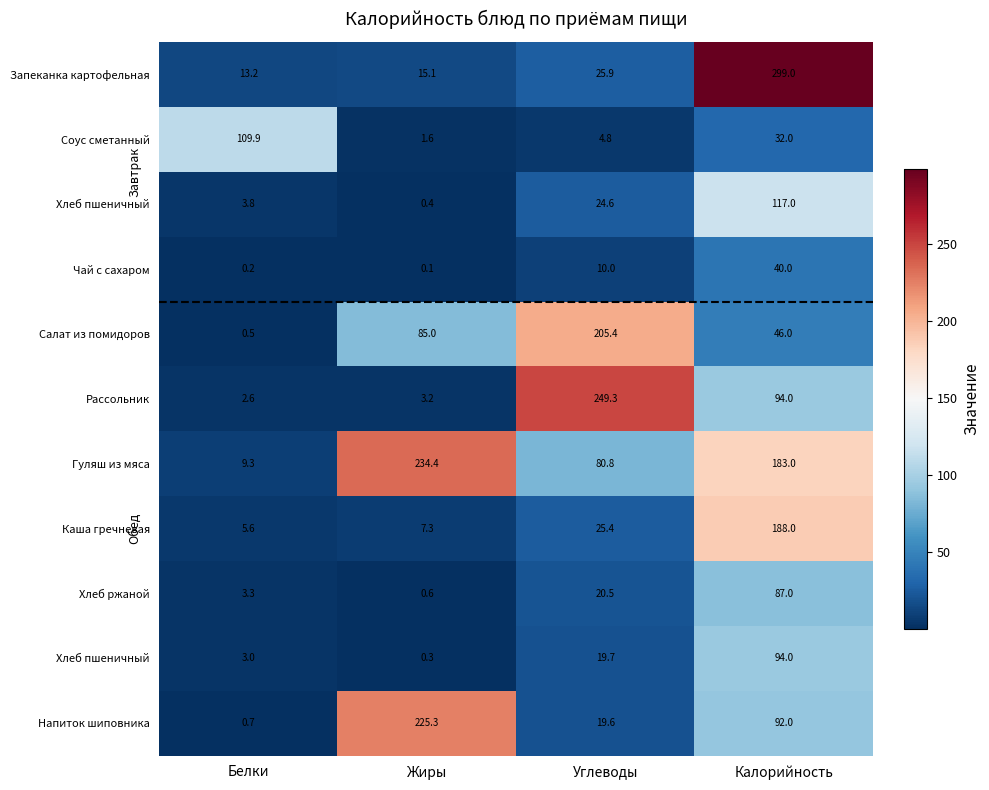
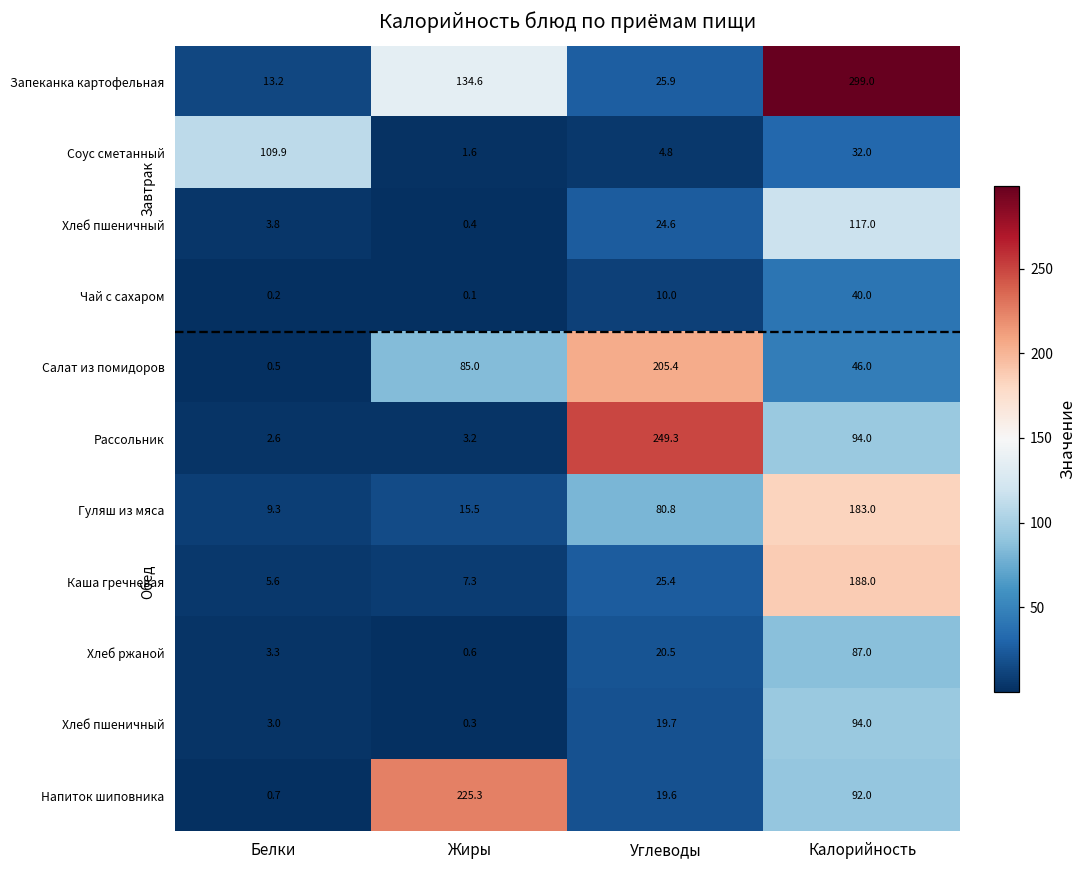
Запеканка картофельная, Жиры: 15.1 -> 134.6
Гуляш из мяса, Жиры: 234.4 -> 15.5
